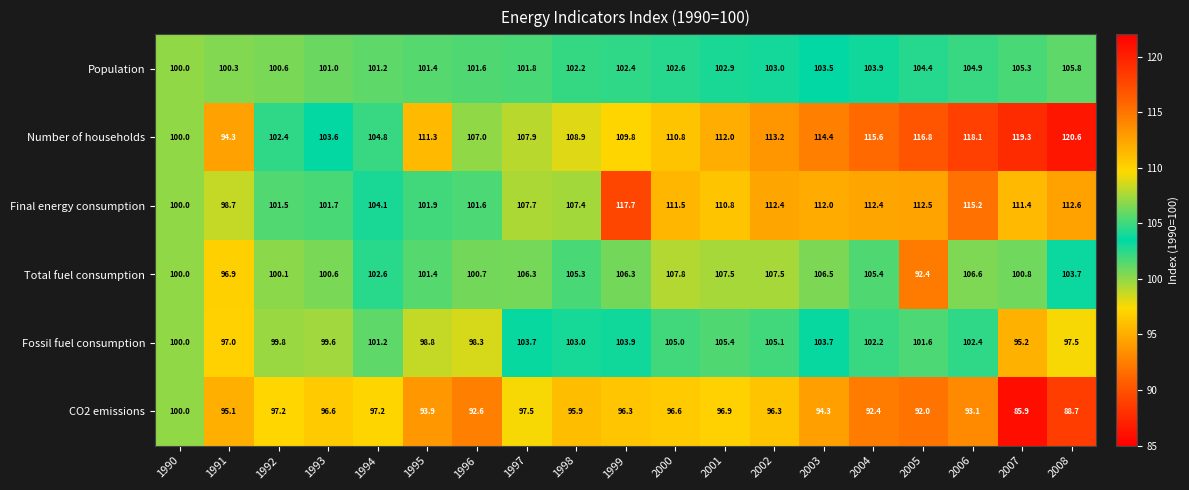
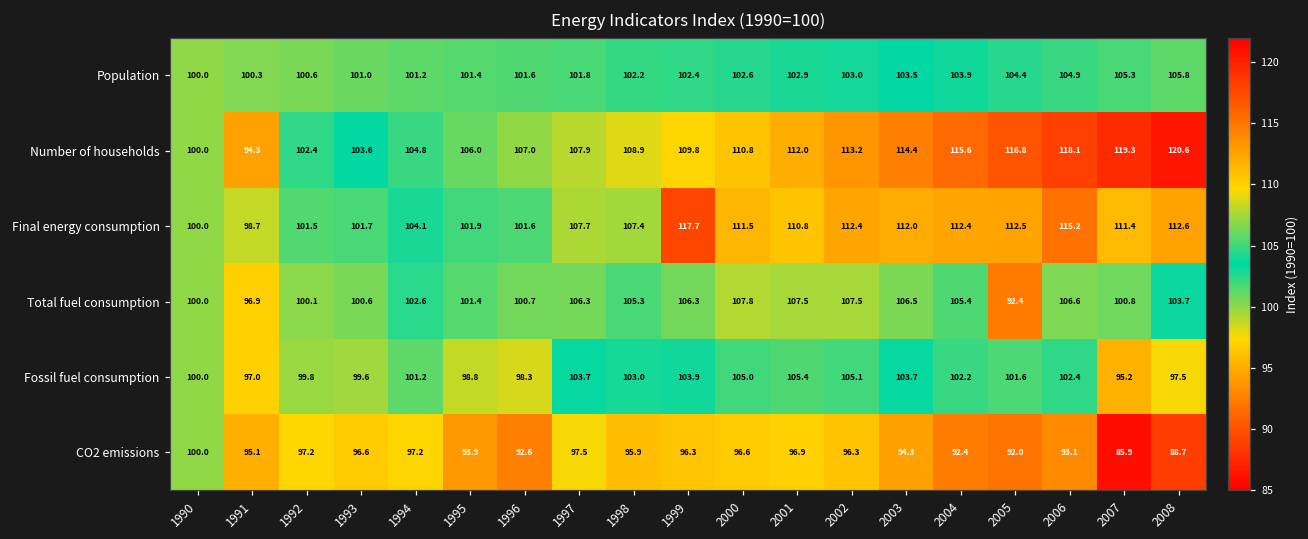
Number of households, 1995: 111.3 -> 106.0
